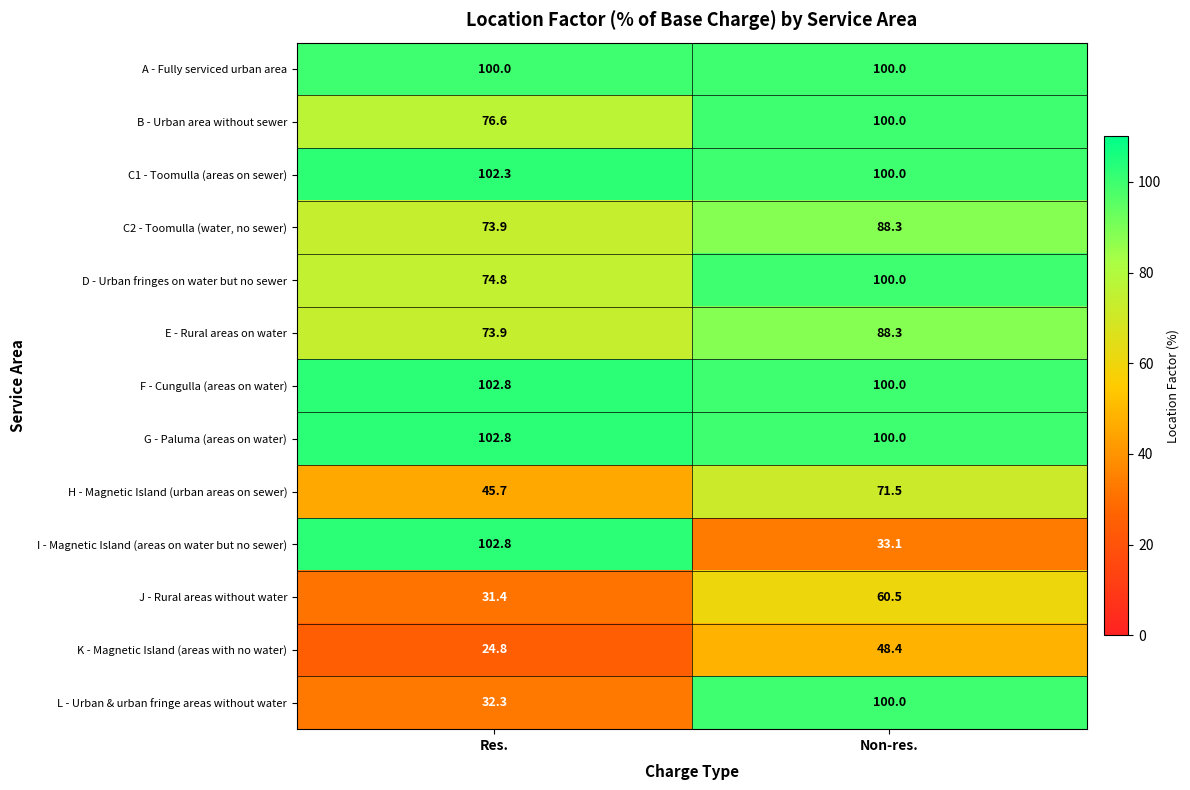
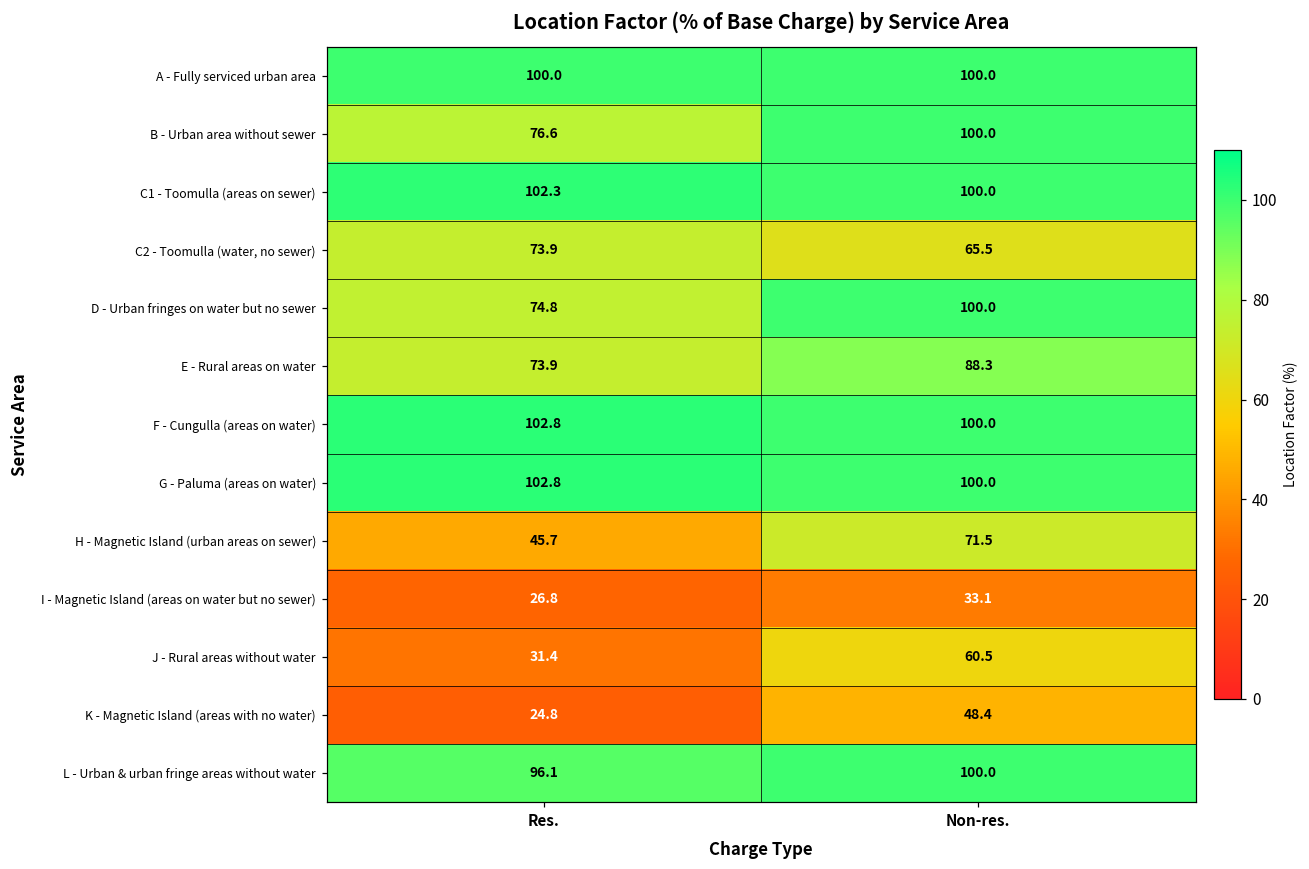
C2 - Toomulla (water, no sewer), Non-res.: 88.3 -> 65.5
I - Magnetic Island (areas on water but no sewer), Res.: 102.8 -> 26.8
L - Urban & urban fringe areas without water, Res.: 32.3 -> 96.1
